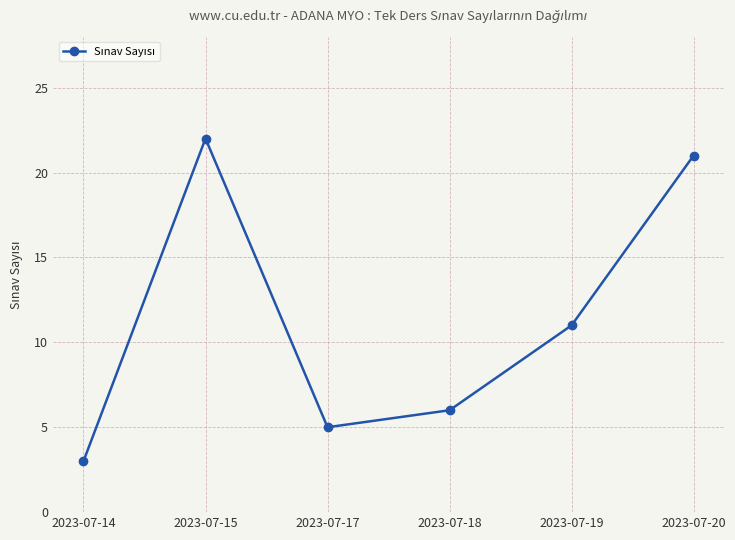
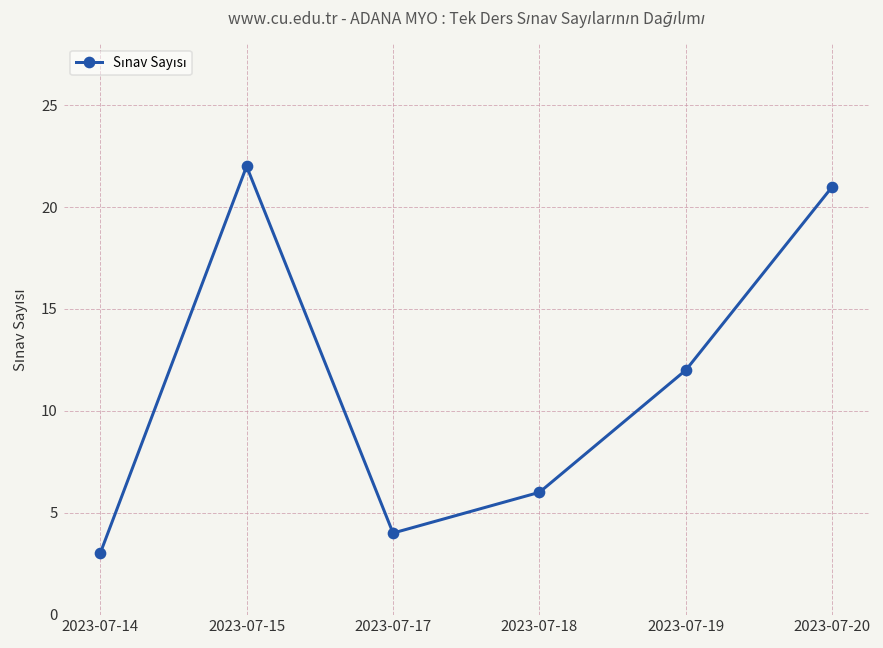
2023-07-17: 5 -> 4
2023-07-19: 11 -> 12
